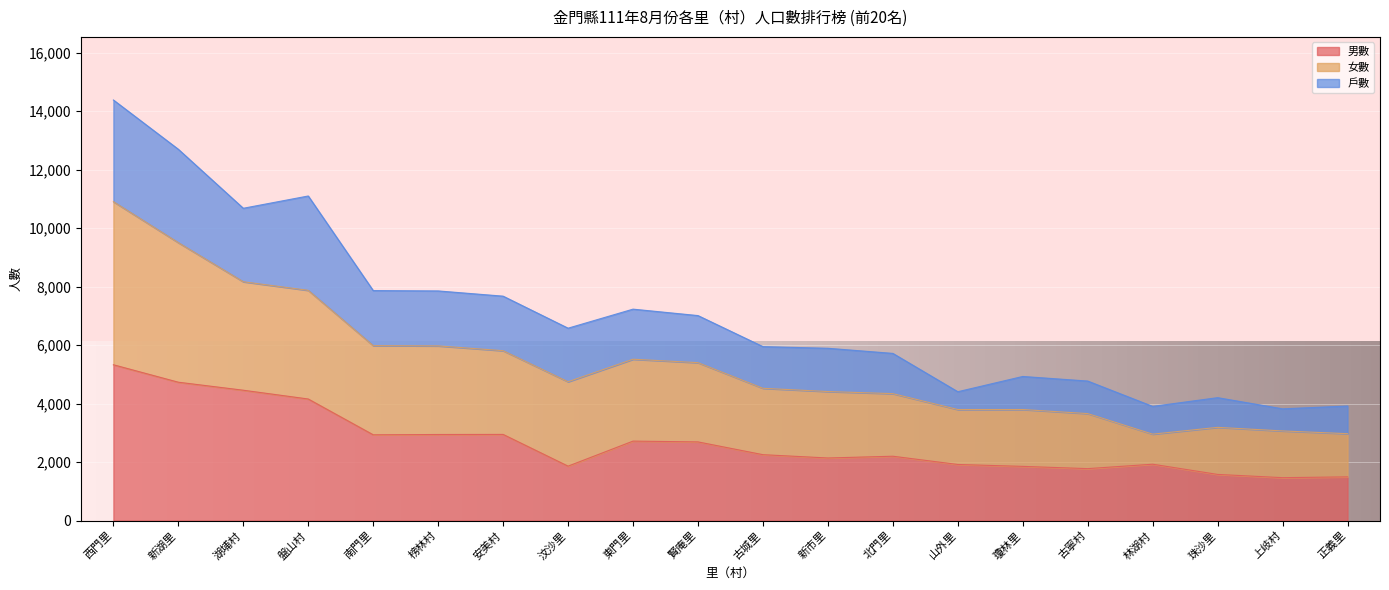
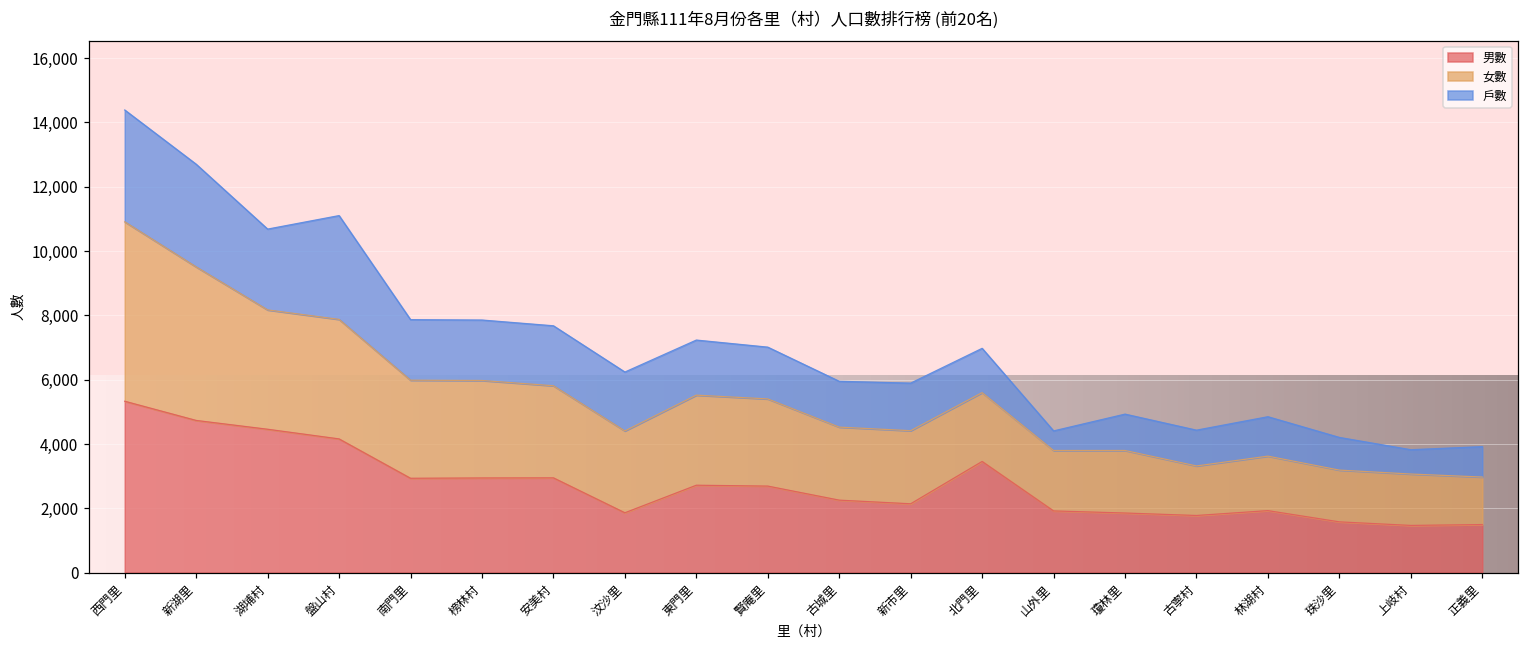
女數, 汶沙里: 2,900 -> 2,500
男數, 北門里: 2,200 -> 3,500
女數, 古寧村: 1,900 -> 1,500
女數, 林湖村: 1,000 -> 1,700
戶數, 林湖村: 900 -> 1,200
